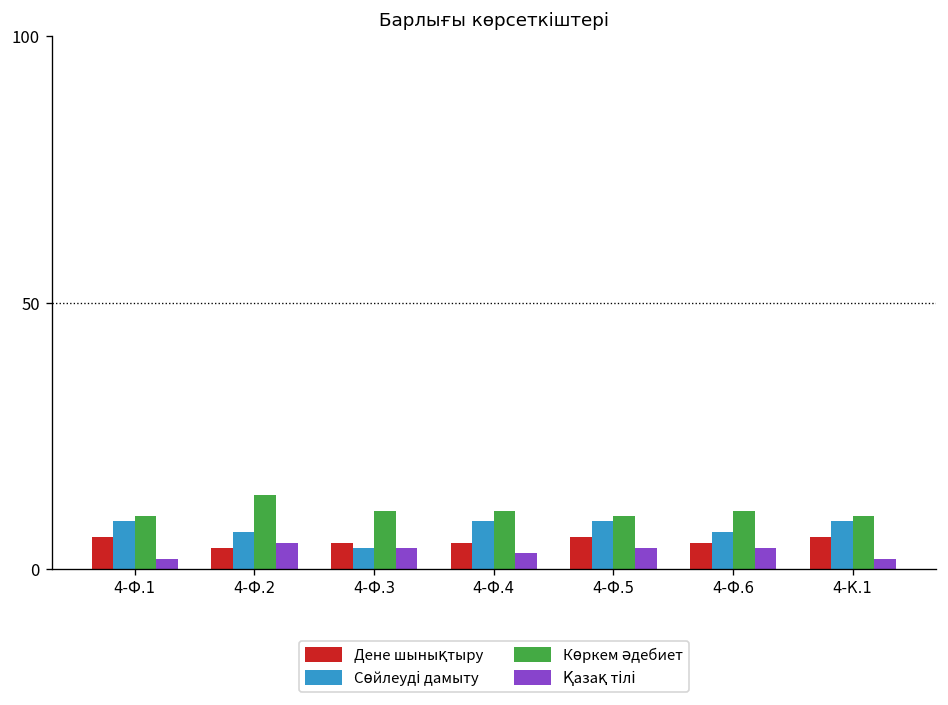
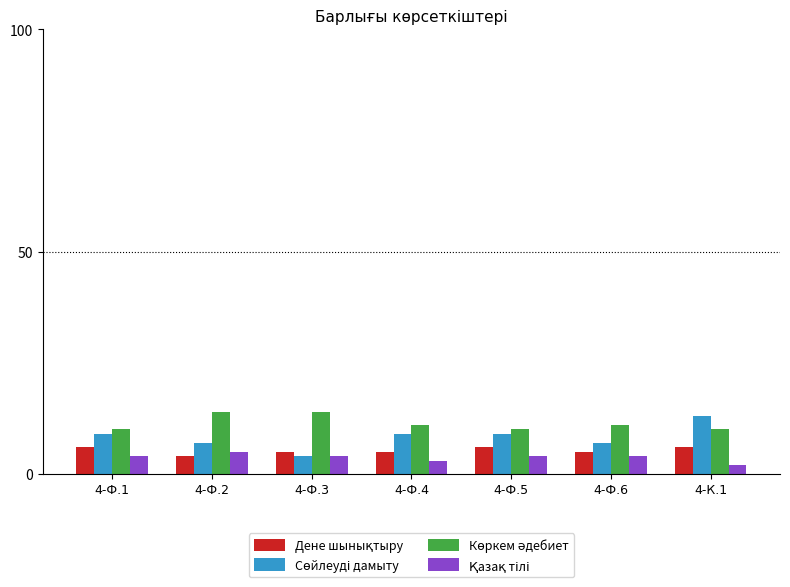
Қазақ тілі, 4-Ф.1: 2 -> 4
Көркем әдебиет, 4-Ф.3: 11 -> 14
Сөйлеуді дамыту, 4-К.1: 9 -> 13
